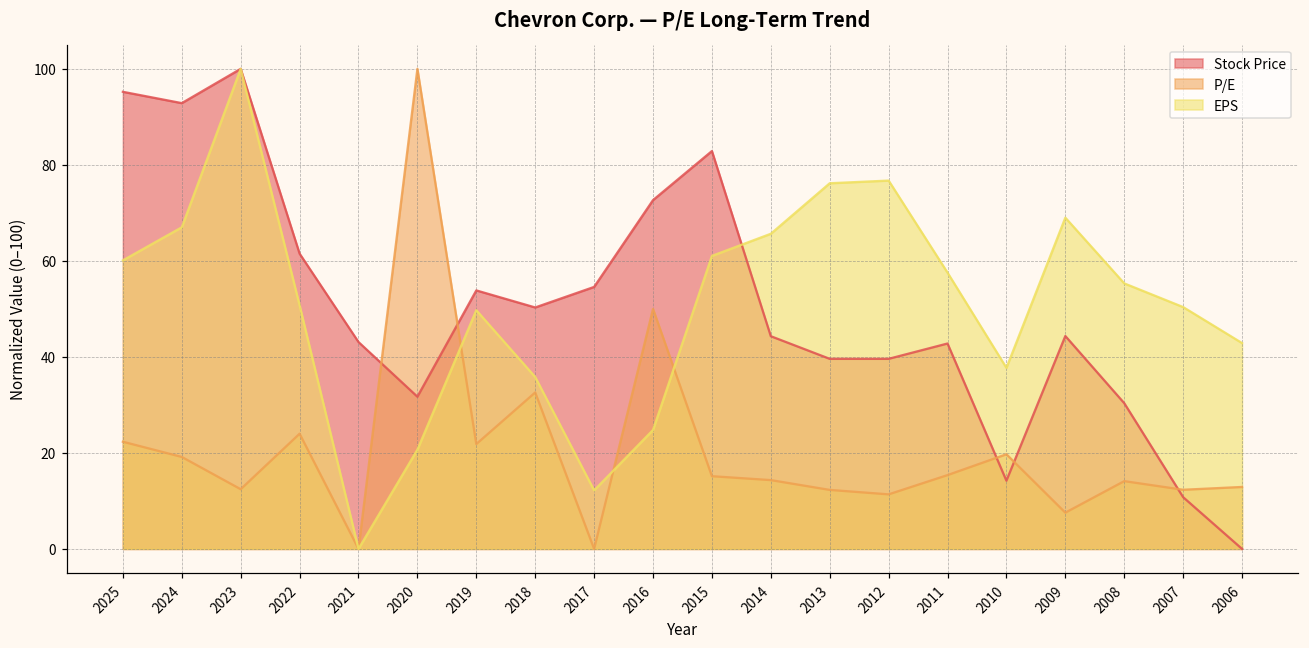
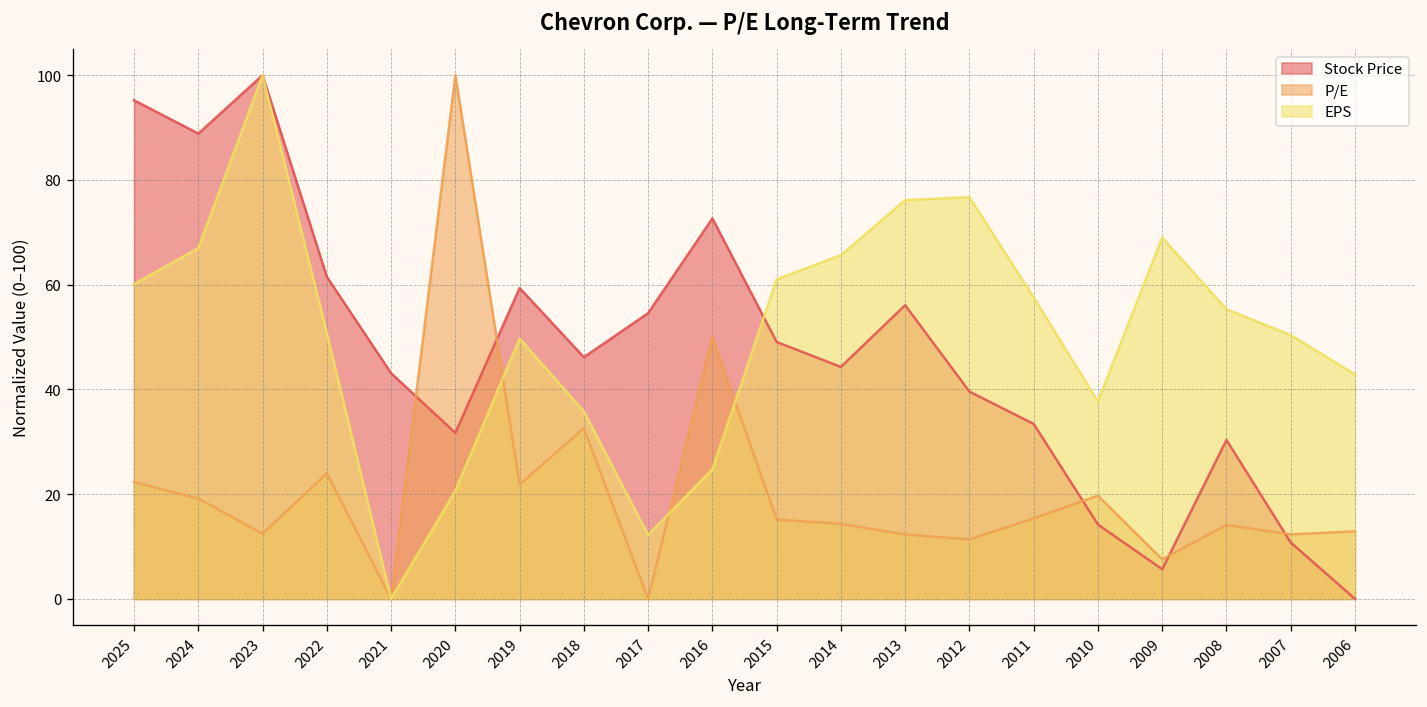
Stock Price, 2024: 93 -> 89
Stock Price, 2019: 54 -> 59
Stock Price, 2018: 50 -> 46
Stock Price, 2015: 83 -> 49
Stock Price, 2013: 40 -> 56
Stock Price, 2011: 43 -> 33
Stock Price, 2009: 44 -> 6
